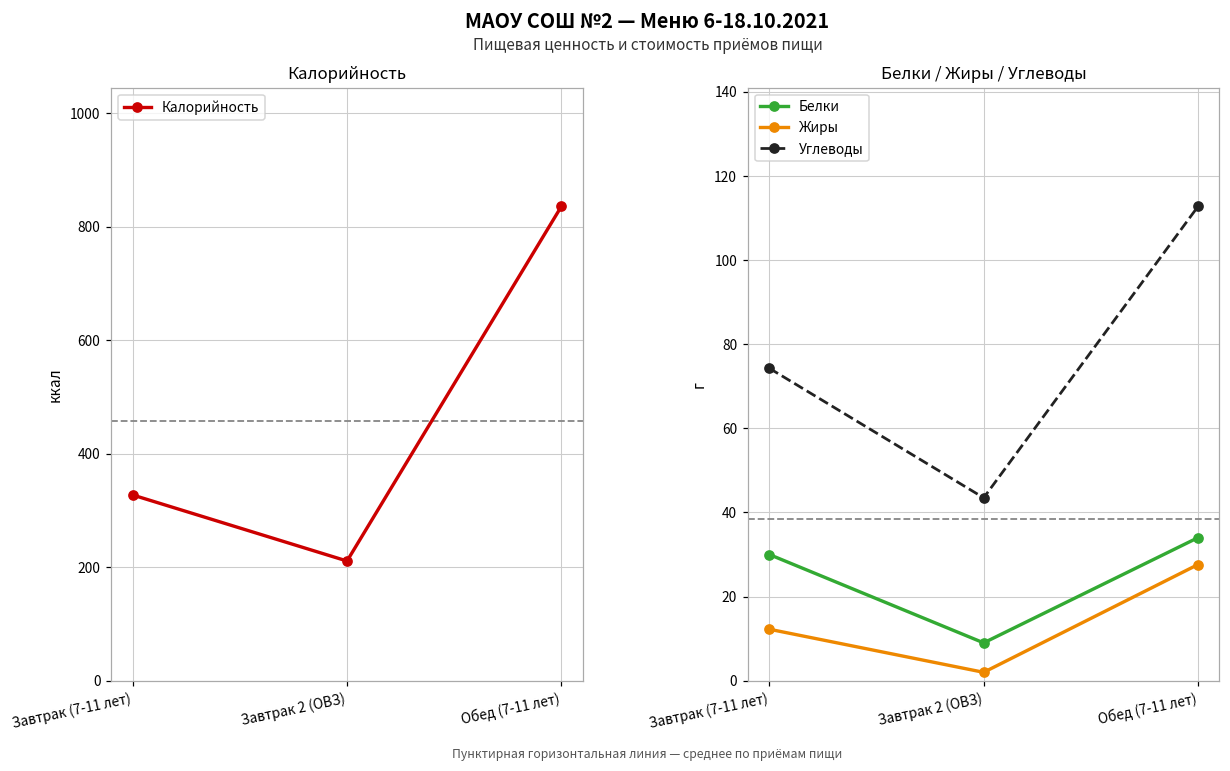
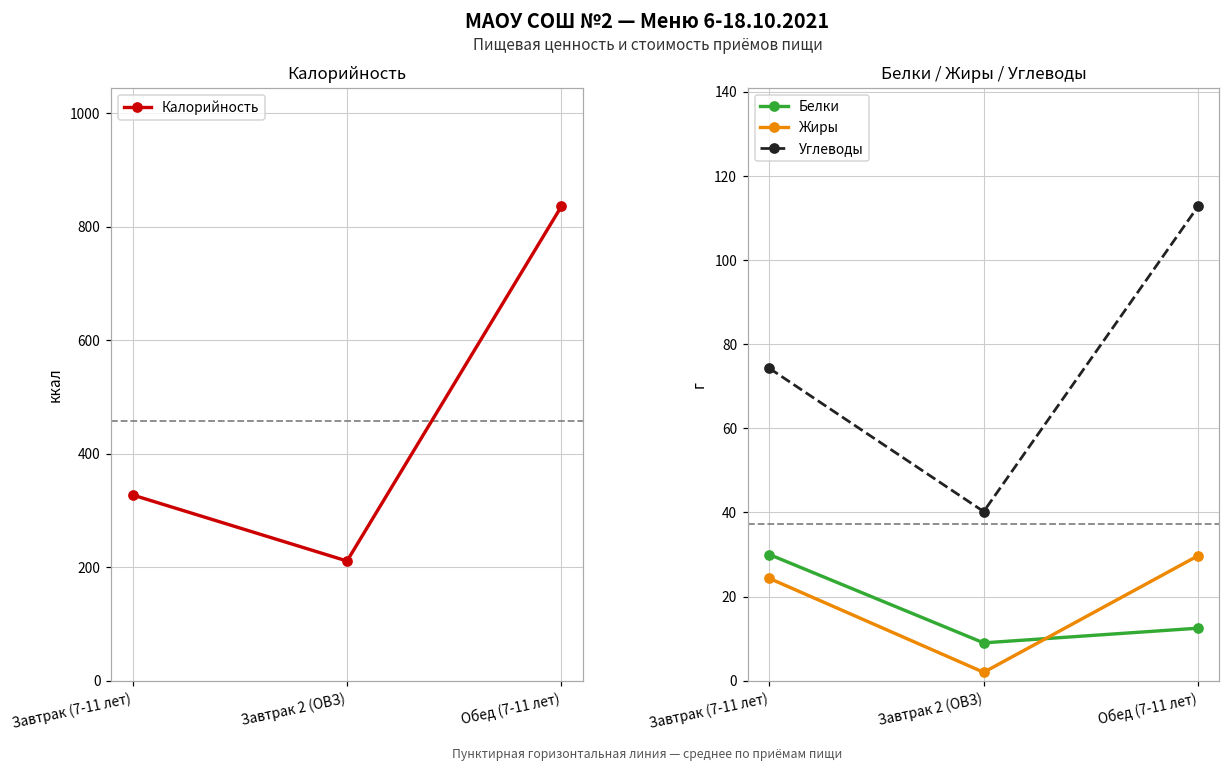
Белки / Жиры / Углеводы, Жиры, Завтрак (7-11 лет): 12 -> 24
Белки / Жиры / Углеводы, Углеводы, Завтрак 2 (ОВЗ): 43 -> 40
Белки / Жиры / Углеводы, Белки, Обед (7-11 лет): 34 -> 12
Белки / Жиры / Углеводы, Жиры, Обед (7-11 лет): 28 -> 30
